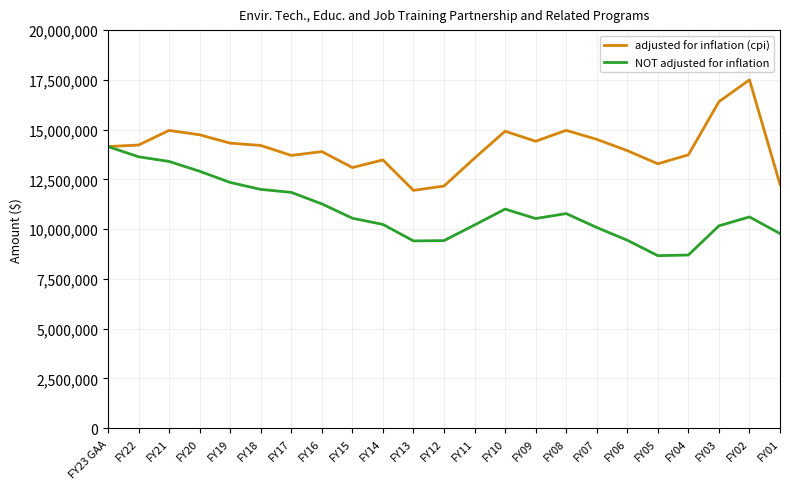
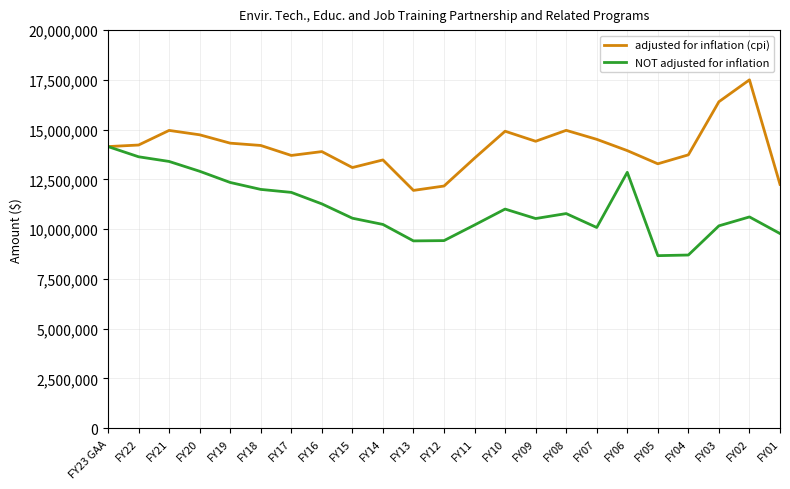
NOT adjusted for inflation, FY06: 9,400,000 -> 12,900,000
